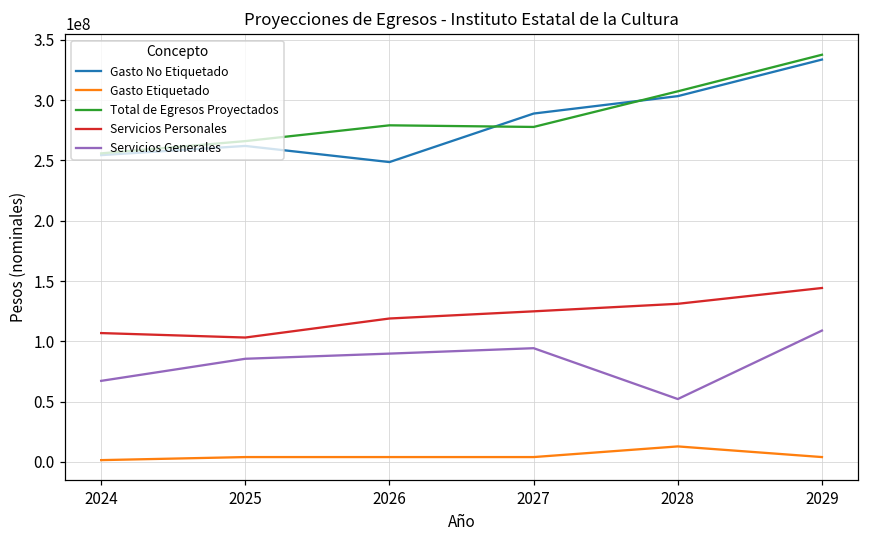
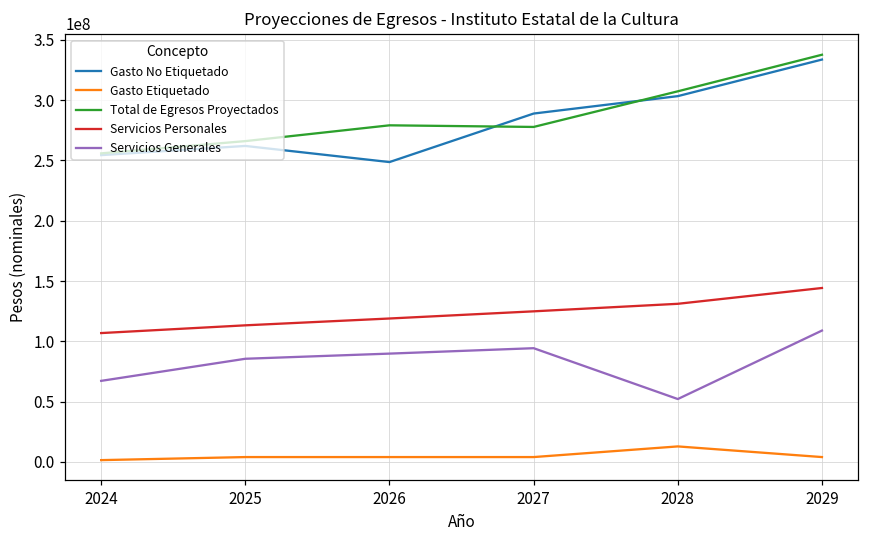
Servicios Personales, 2025: 103000000 -> 113000000
